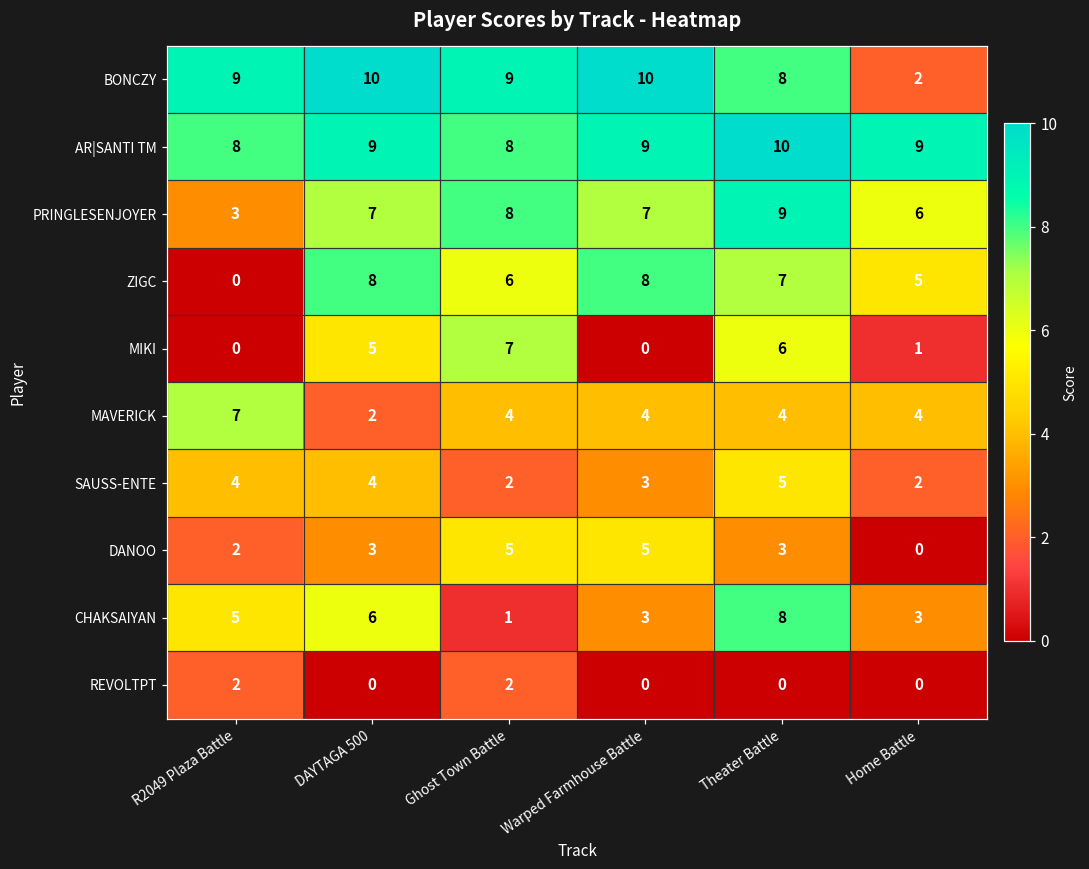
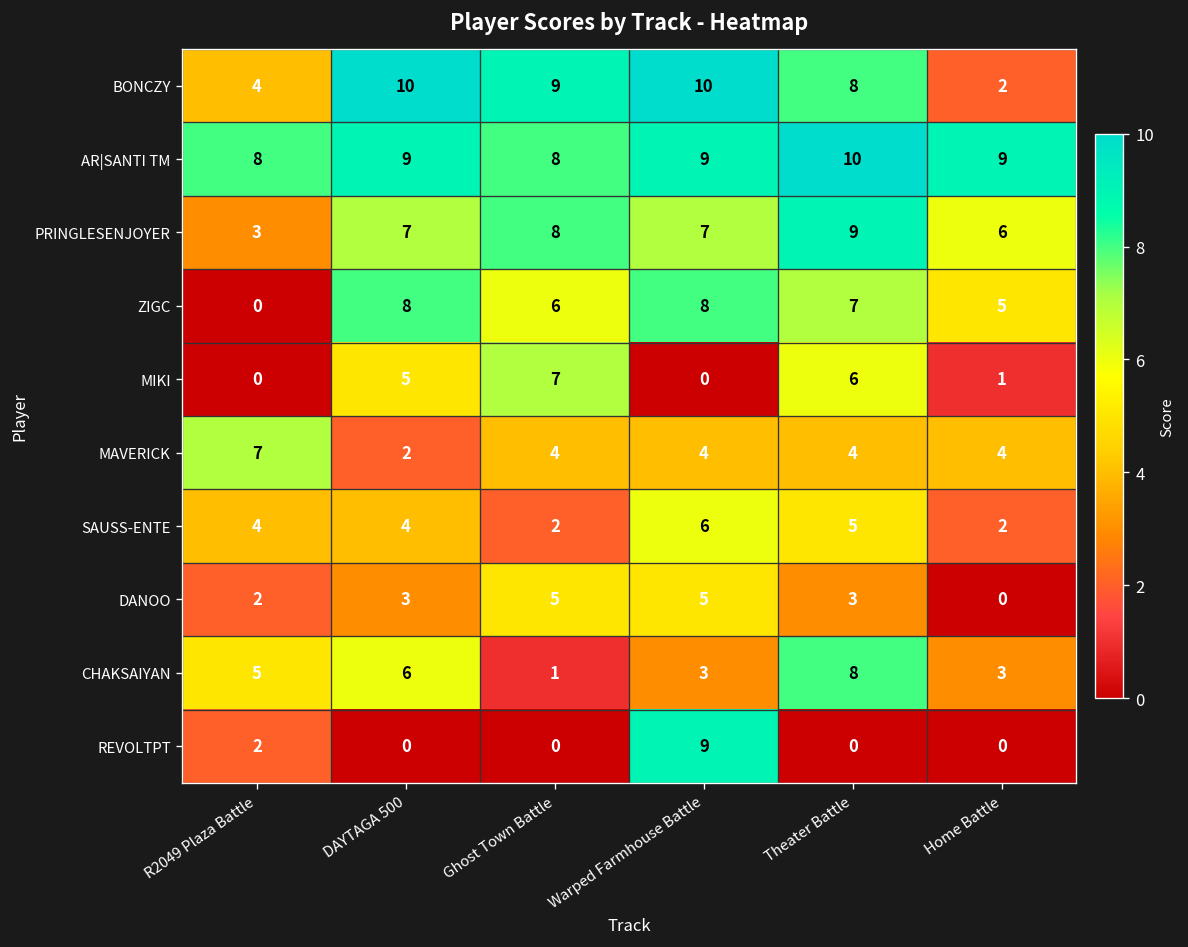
BONCZY, R2049 Plaza Battle: 9 -> 4
SAUSS-ENTE, Warped Farmhouse Battle: 3 -> 6
REVOLTPT, Ghost Town Battle: 2 -> 0
REVOLTPT, Warped Farmhouse Battle: 0 -> 9
